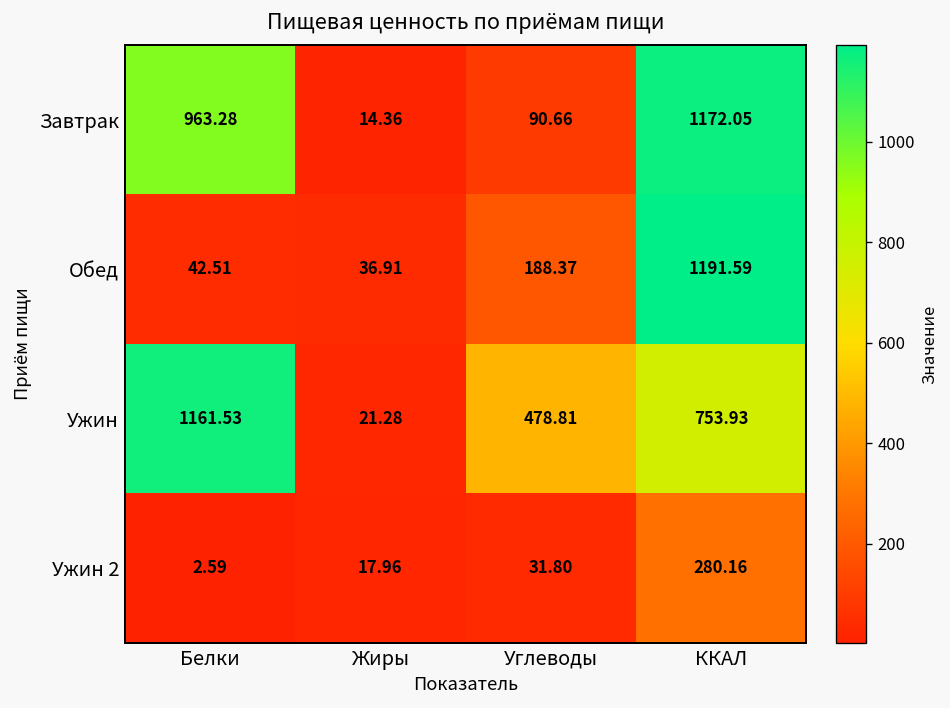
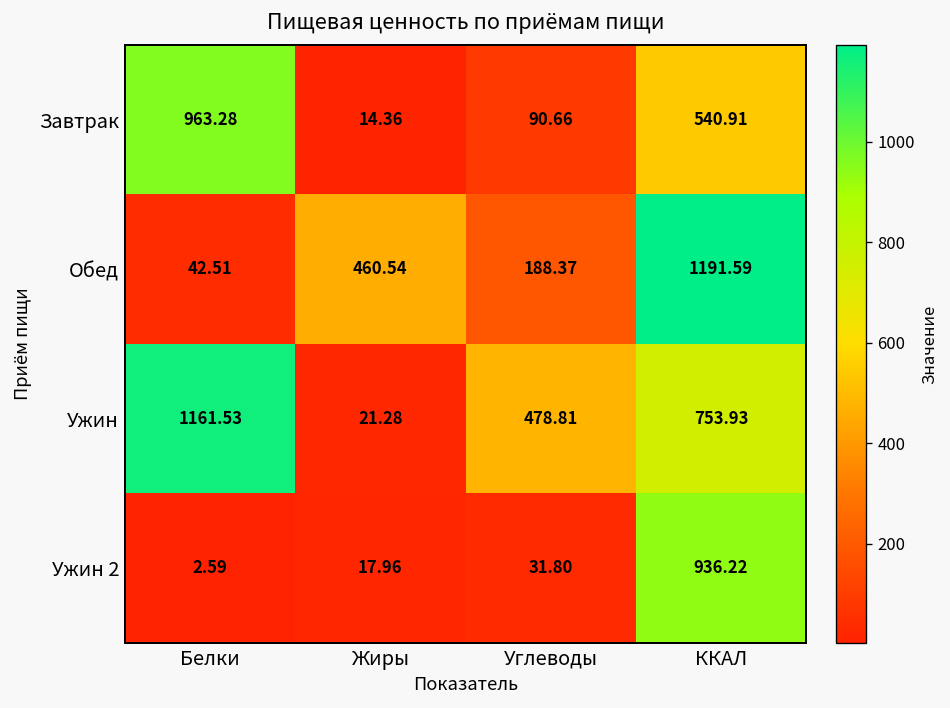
Завтрак, ККАЛ: 1172.05 -> 540.91
Обед, Жиры: 36.91 -> 460.54
Ужин 2, ККАЛ: 280.16 -> 936.22
